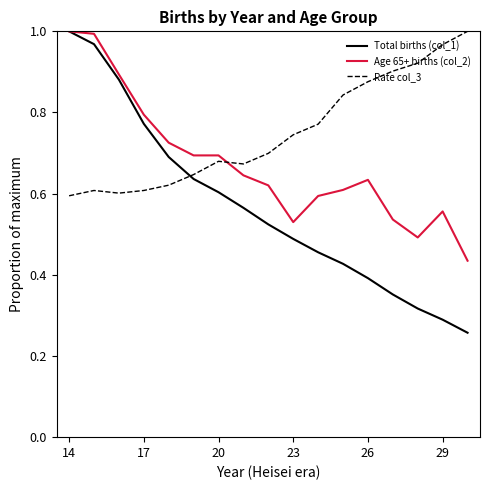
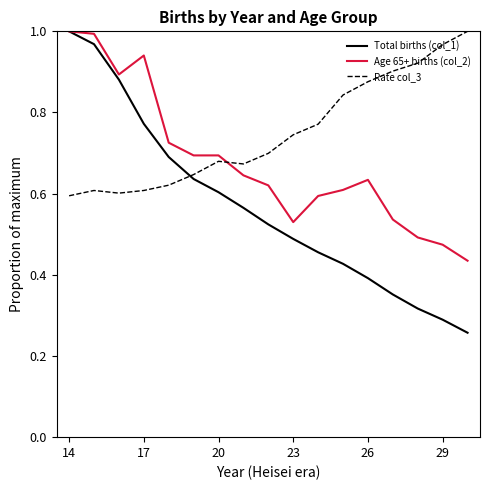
Age 65+ births (col_2), 17: 0.79 -> 0.94
Age 65+ births (col_2), 29: 0.56 -> 0.47
